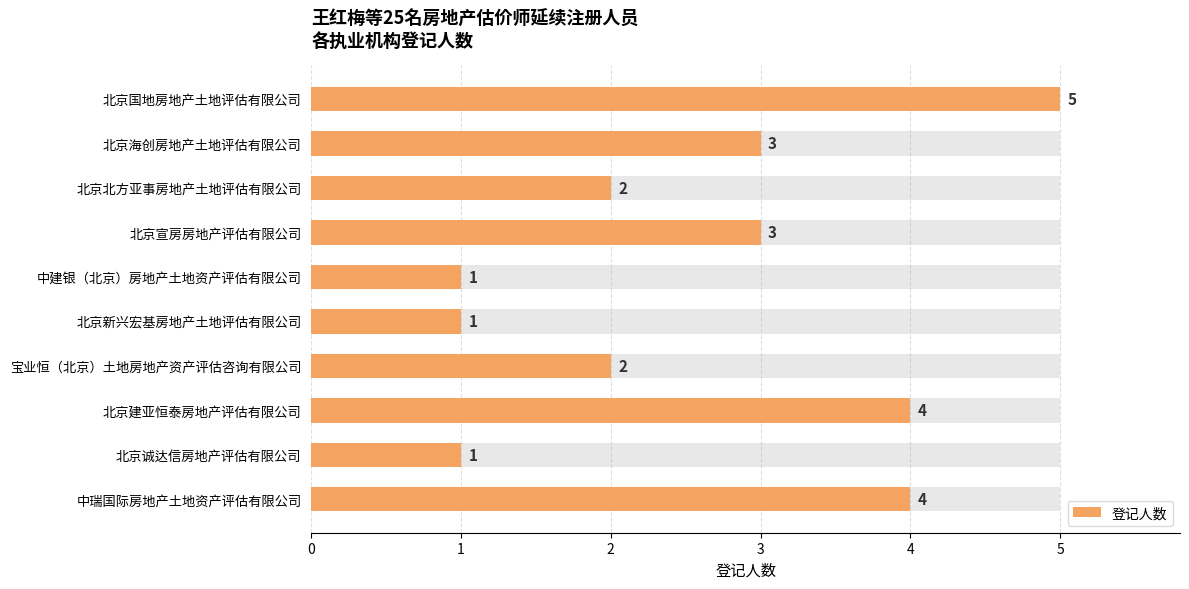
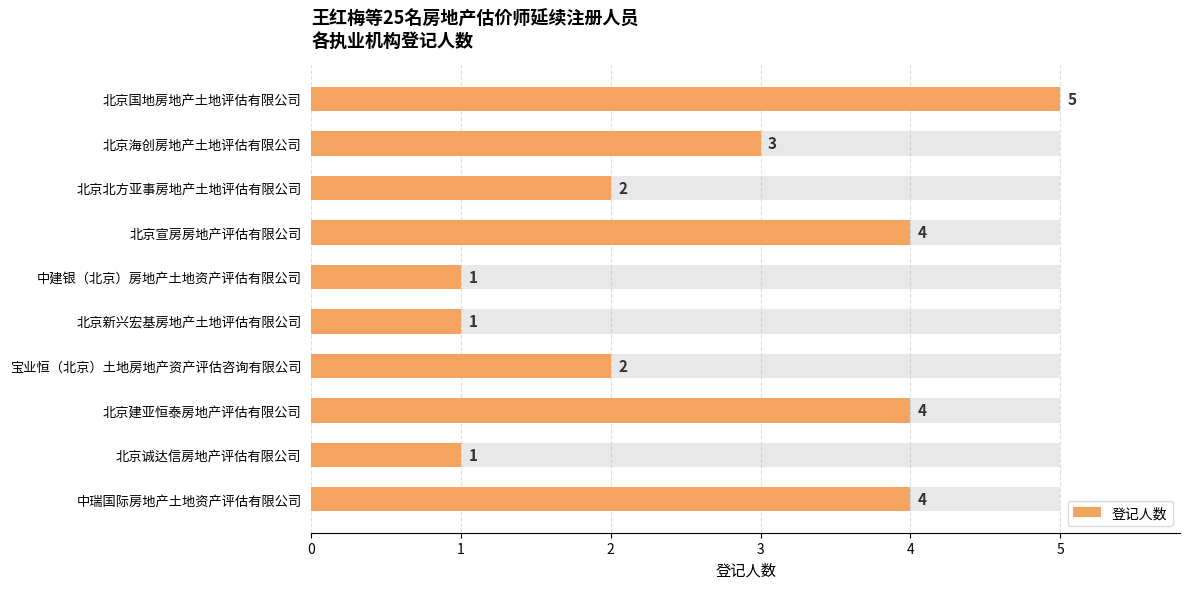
登记人数, 北京宣房房地产评估有限公司: 3 -> 4
